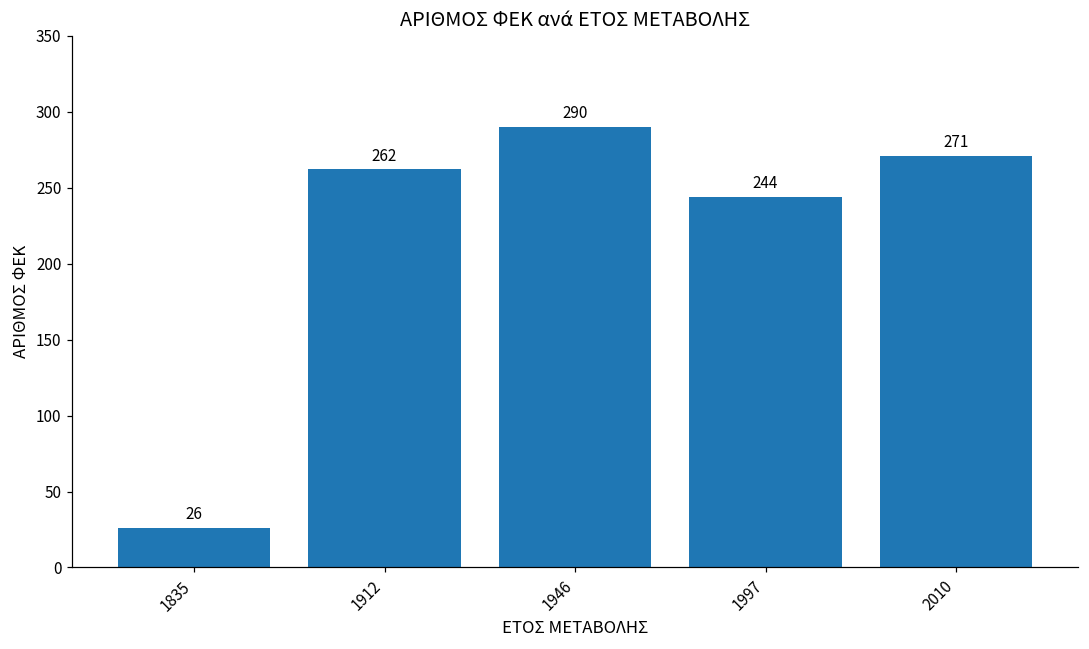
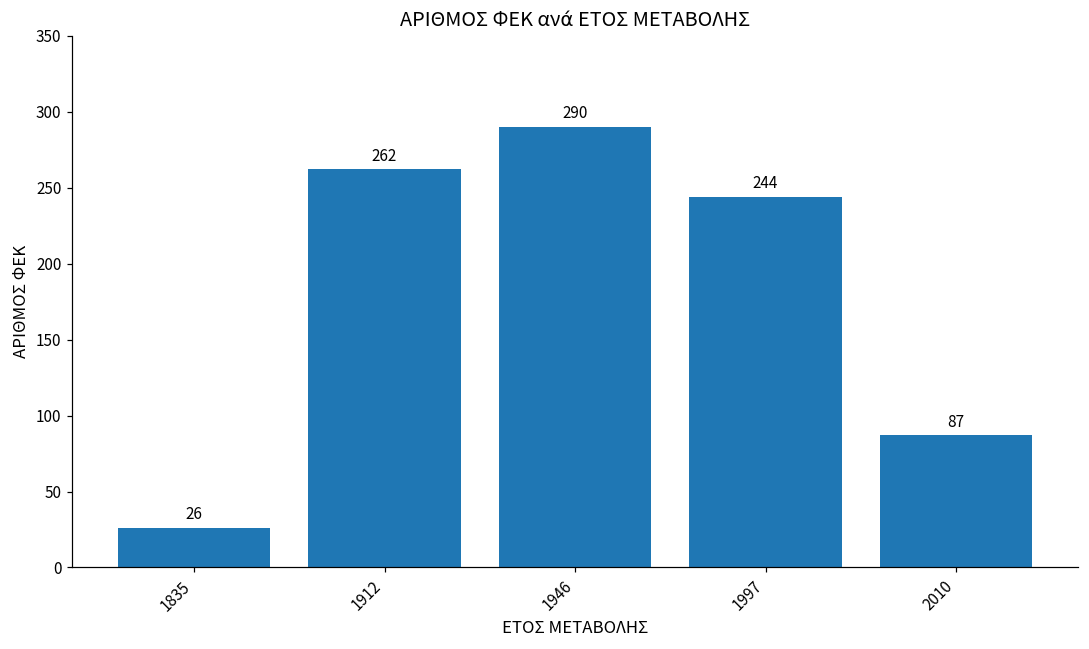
2010: 271 -> 87
